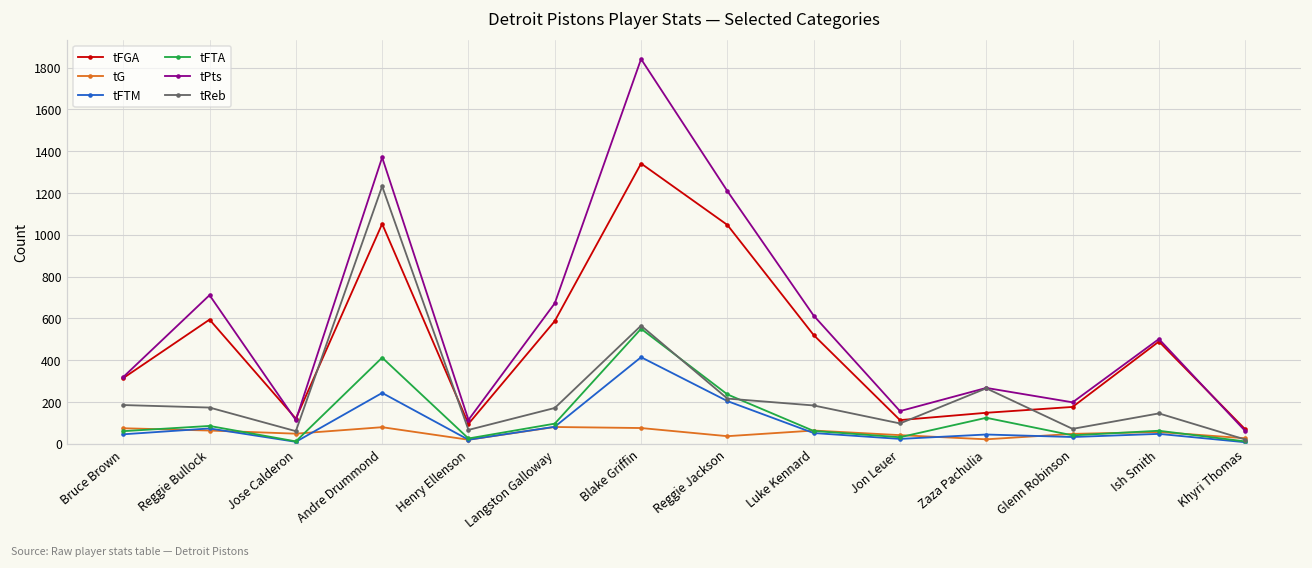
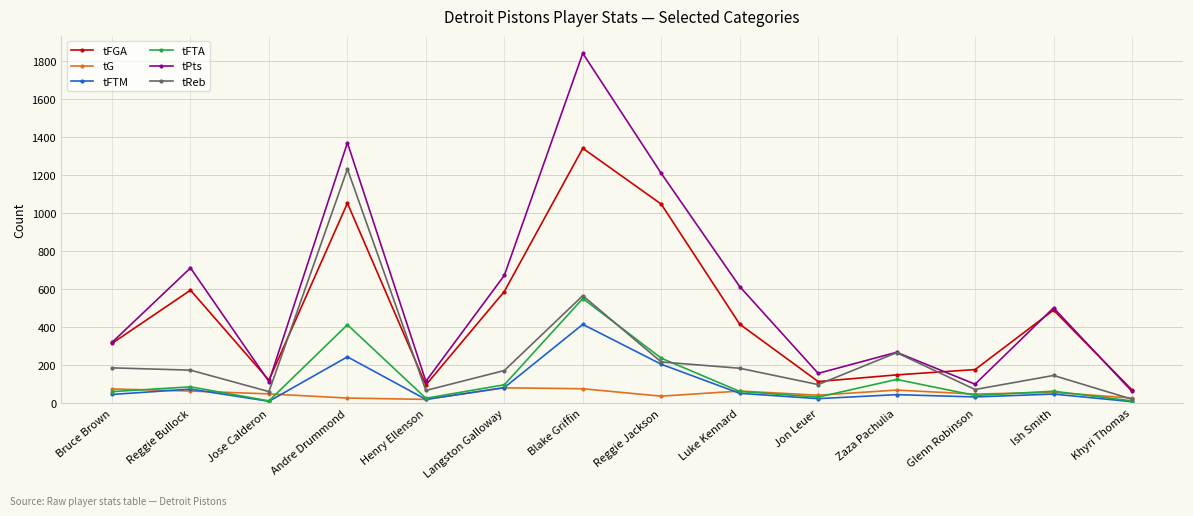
tG, Andre Drummond: 80 -> 30
tFGA, Luke Kennard: 520 -> 420
tG, Zaza Pachulia: 20 -> 70
tPts, Glenn Robinson: 200 -> 100
